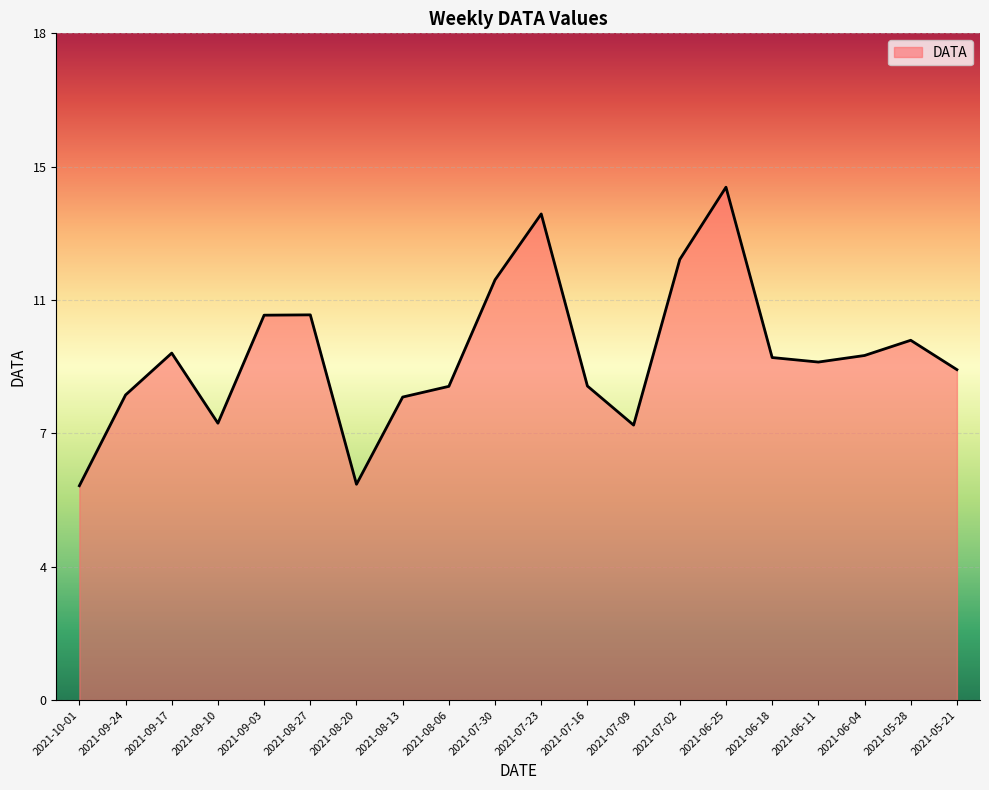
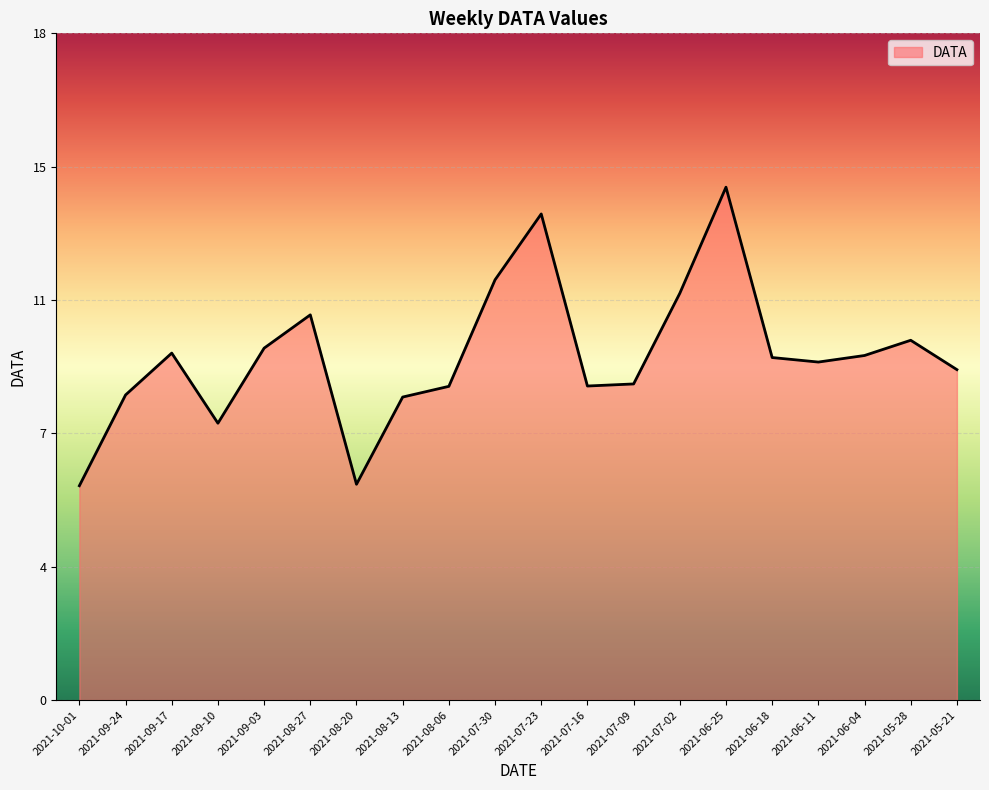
2021-09-03: 10.6 -> 9.7
2021-07-09: 7.6 -> 8.7
2021-07-02: 12.1 -> 11.2
